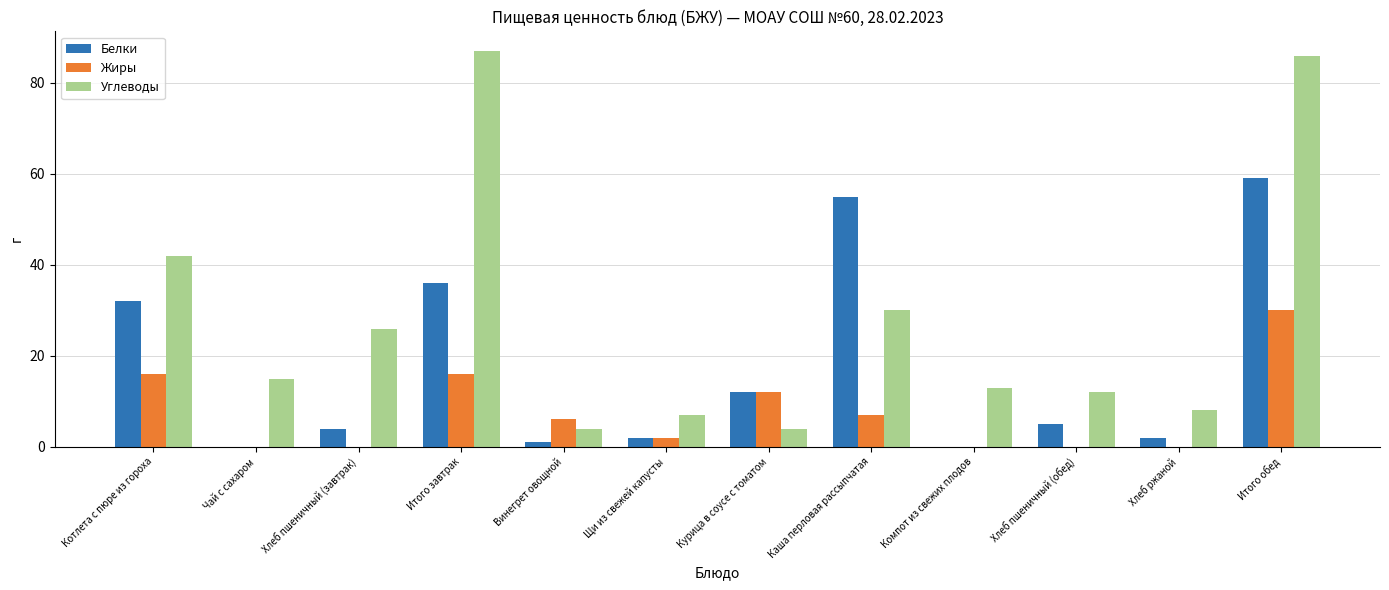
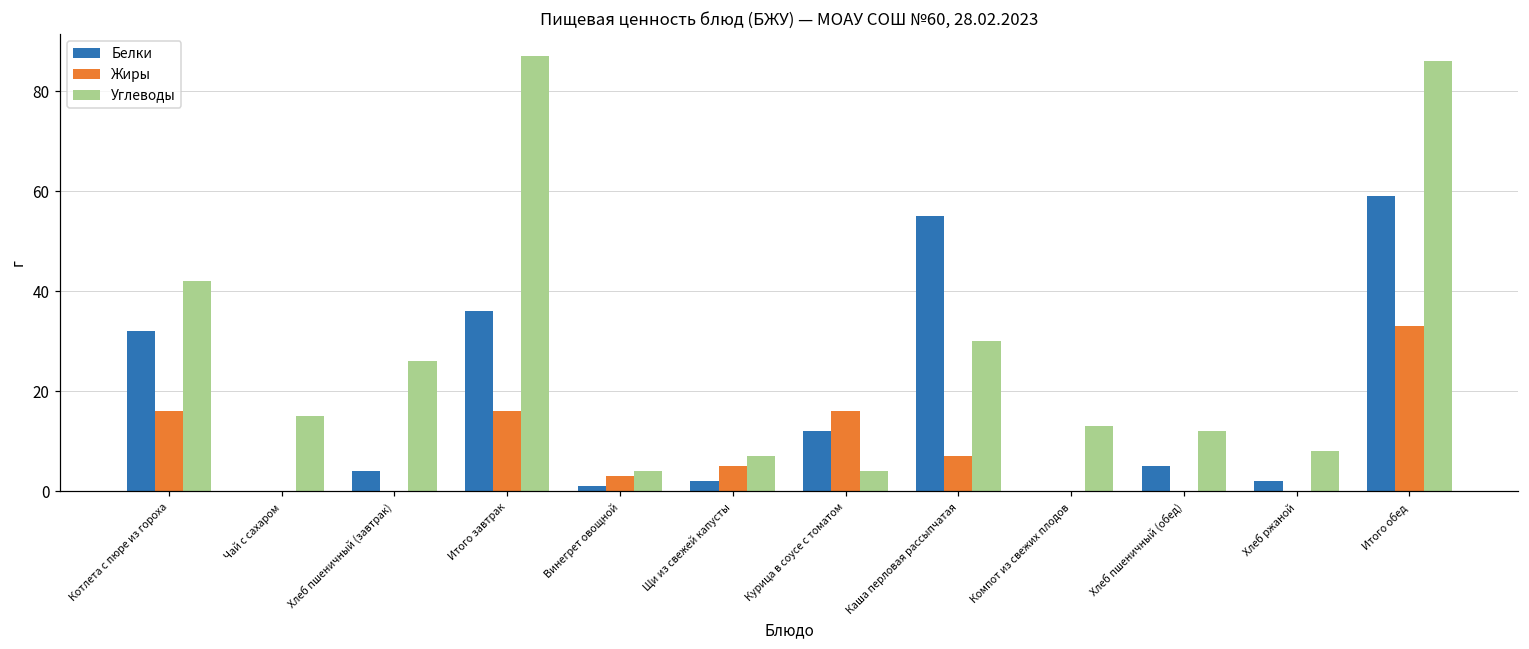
Жиры, Винегрет овощной: 6 -> 3
Жиры, Щи из свежей капусты: 2 -> 5
Жиры, Курица в соусе с томатом: 12 -> 16
Жиры, Итого обед: 30 -> 33
